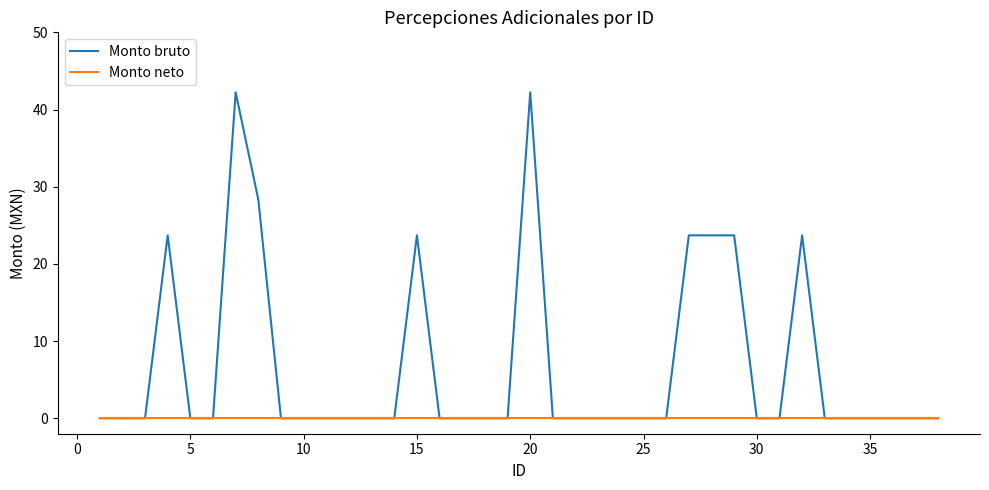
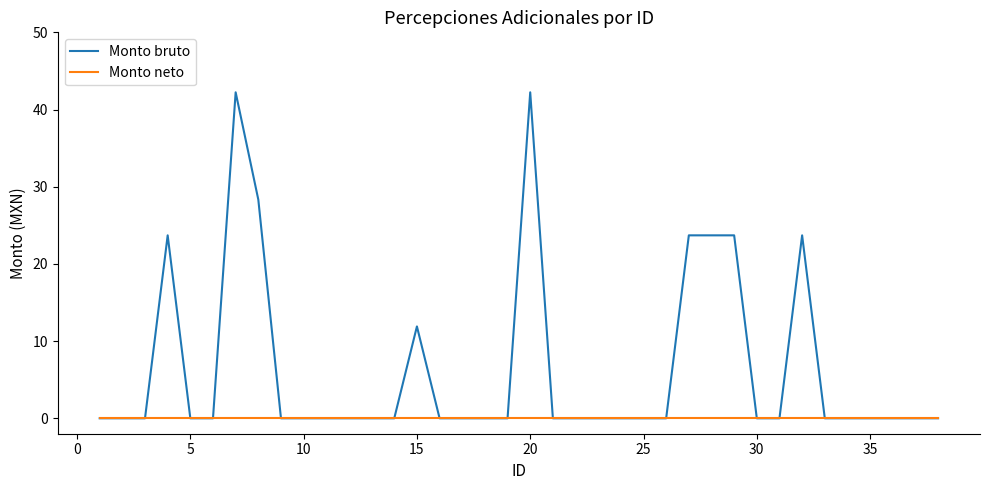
Monto bruto, 15: 24 -> 12
